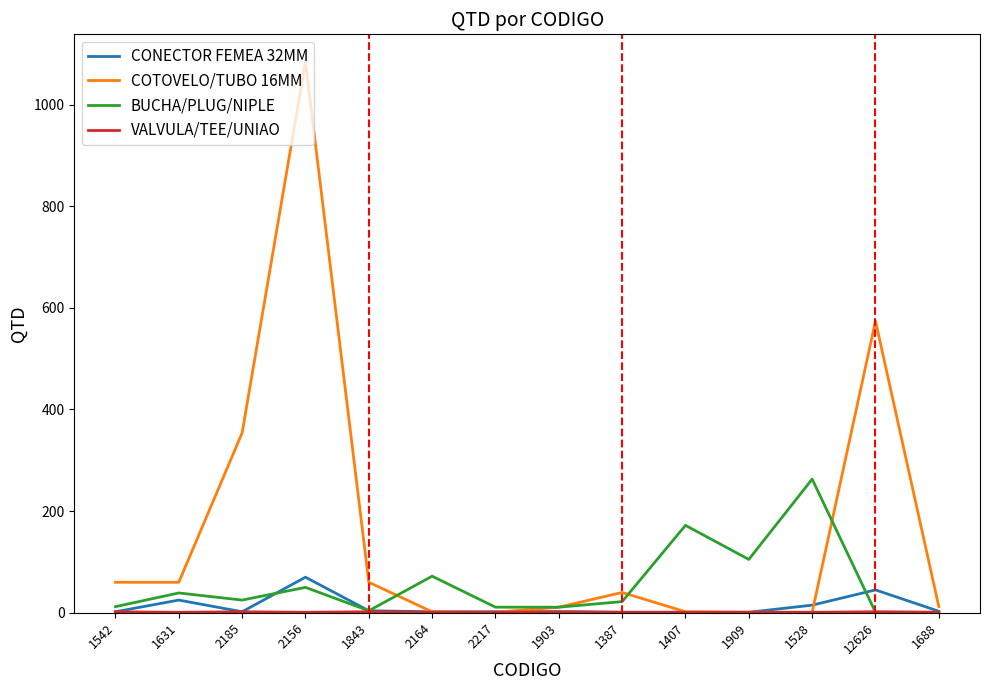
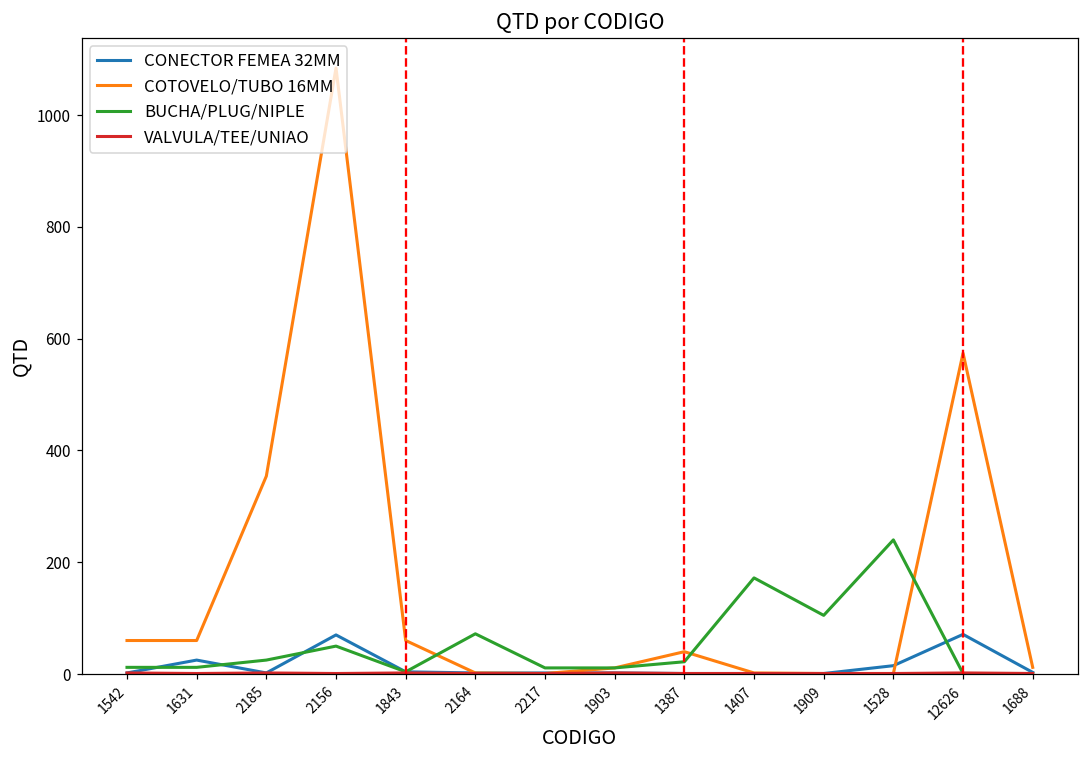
BUCHA/PLUG/NIPLE, 1631: 40 -> 10
BUCHA/PLUG/NIPLE, 1528: 260 -> 240
CONECTOR FEMEA 32MM, 12626: 50 -> 70
